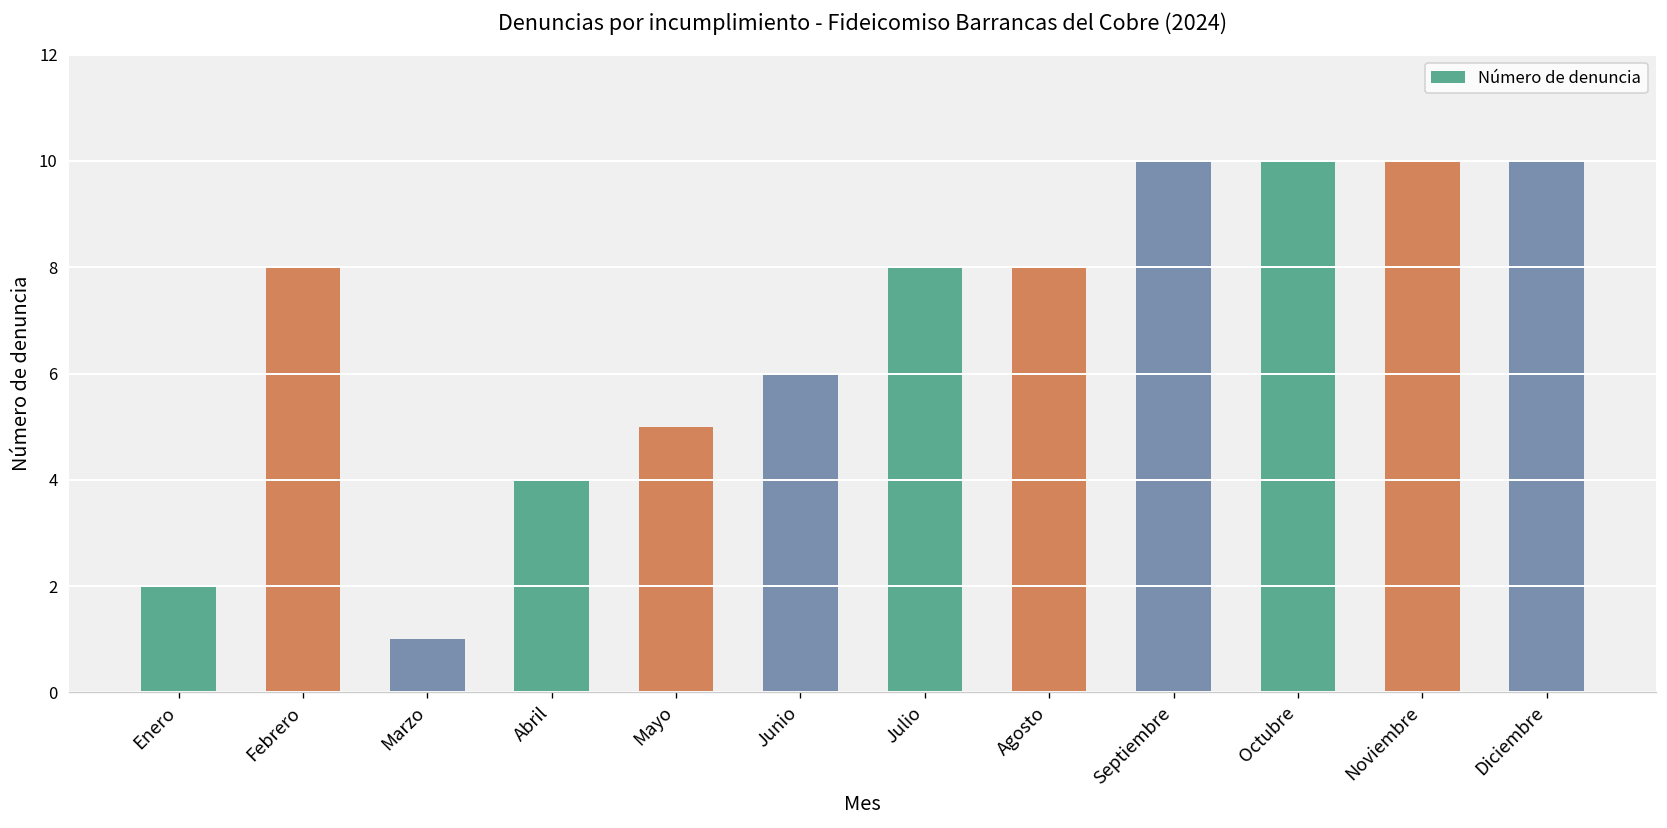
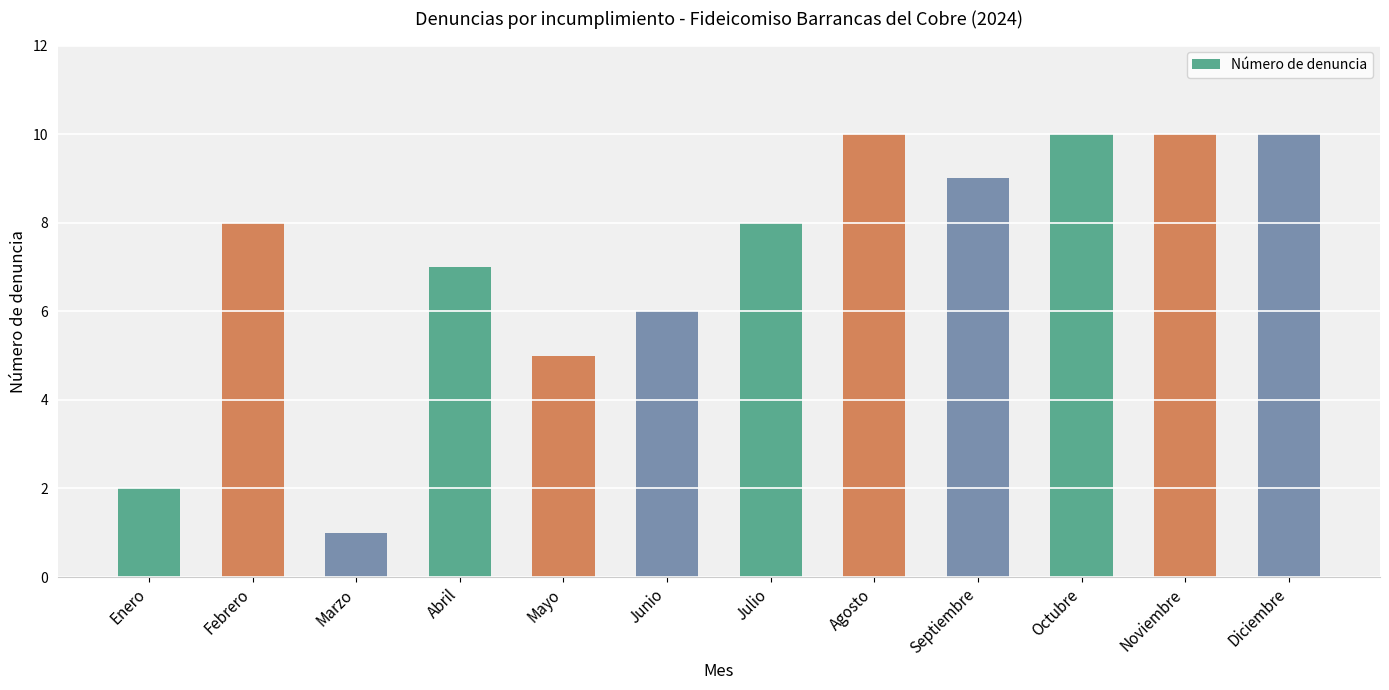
Abril: 4 -> 7
Agosto: 8 -> 10
Septiembre: 10 -> 9
